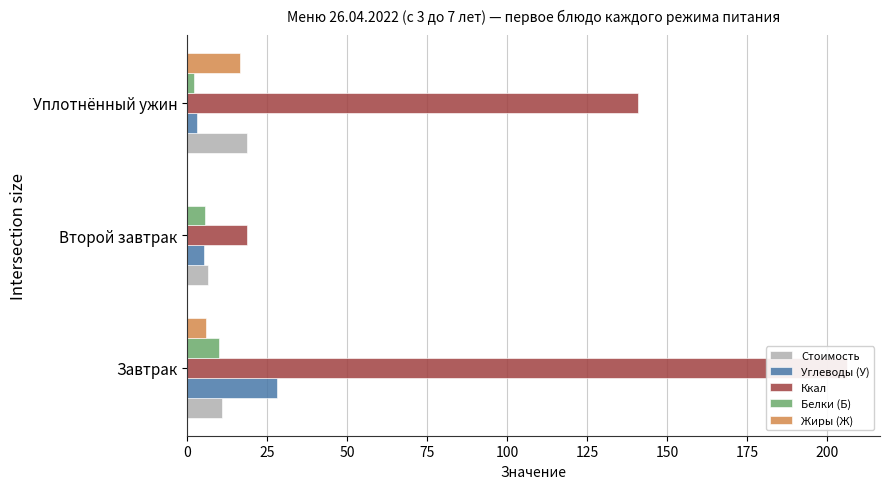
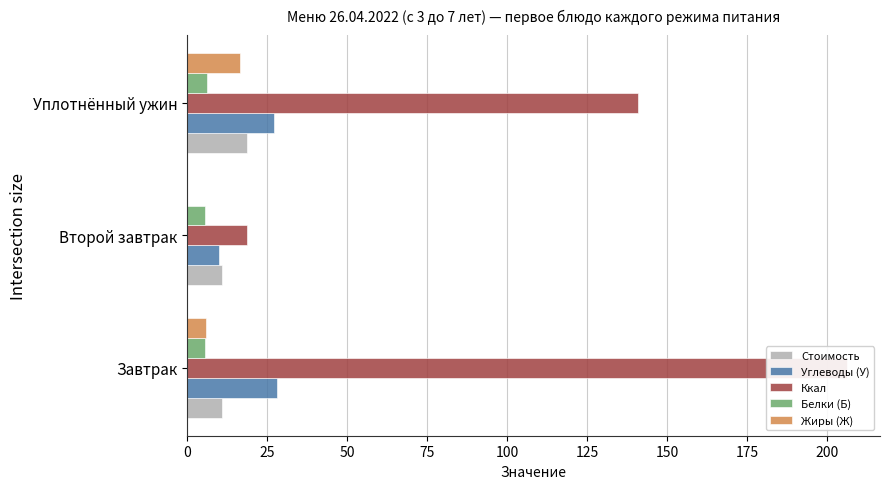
Белки (Б), Уплотнённый ужин: 2 -> 6
Углеводы (У), Уплотнённый ужин: 3 -> 27
Углеводы (У), Второй завтрак: 5 -> 10
Стоимость, Второй завтрак: 7 -> 11
Белки (Б), Завтрак: 10 -> 6
